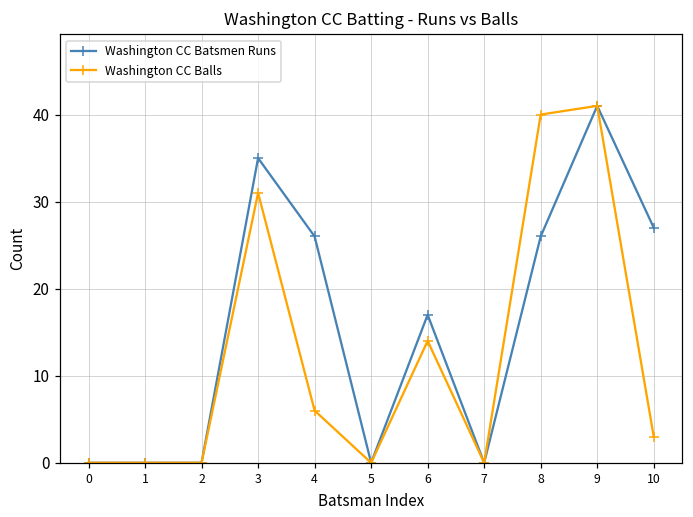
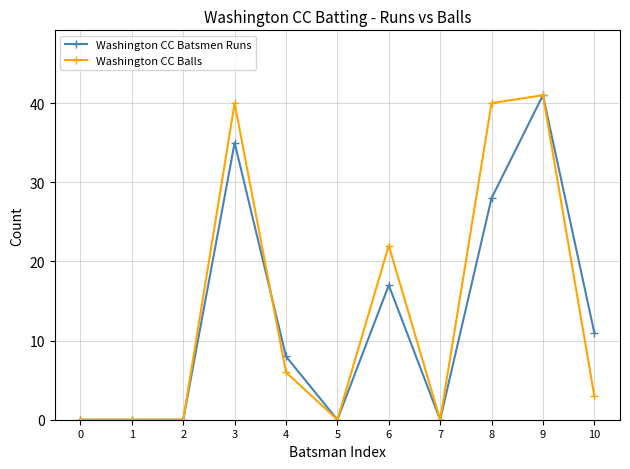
Washington CC Balls, 3: 31 -> 40
Washington CC Batsmen Runs, 4: 26 -> 8
Washington CC Balls, 6: 14 -> 22
Washington CC Batsmen Runs, 8: 26 -> 28
Washington CC Batsmen Runs, 10: 27 -> 11
